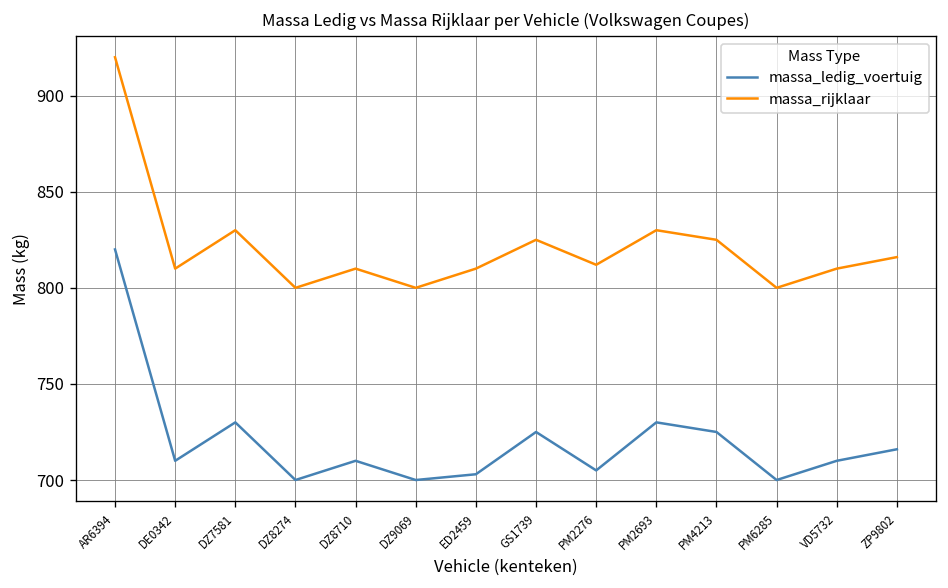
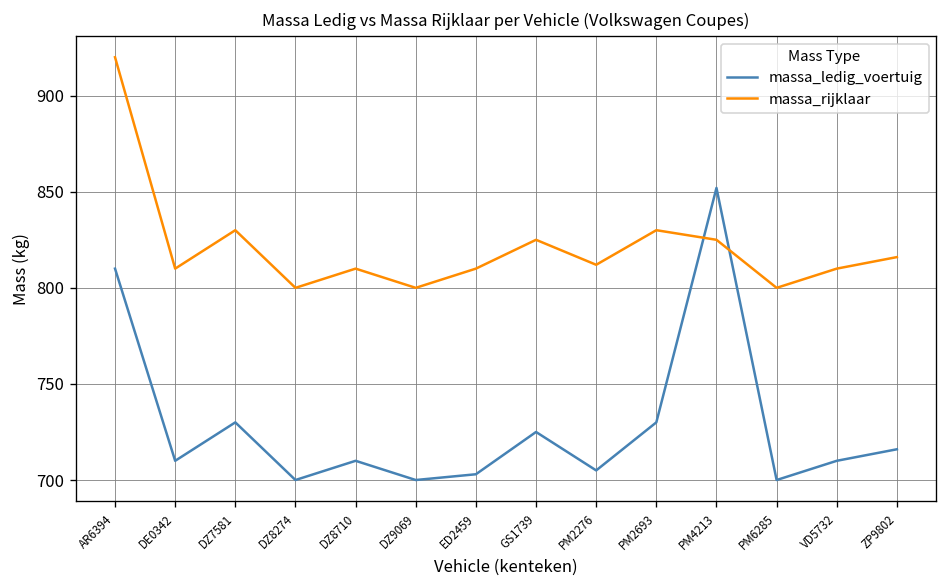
massa_ledig_voertuig, AR6394: 820 -> 810
massa_ledig_voertuig, PM4213: 725 -> 852
